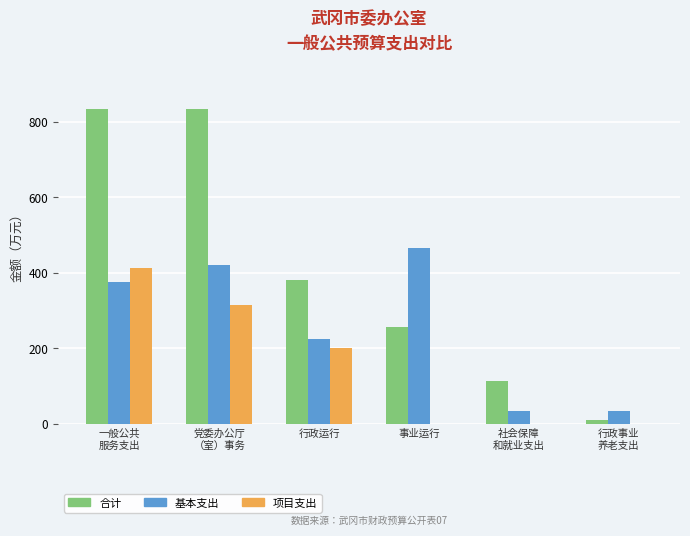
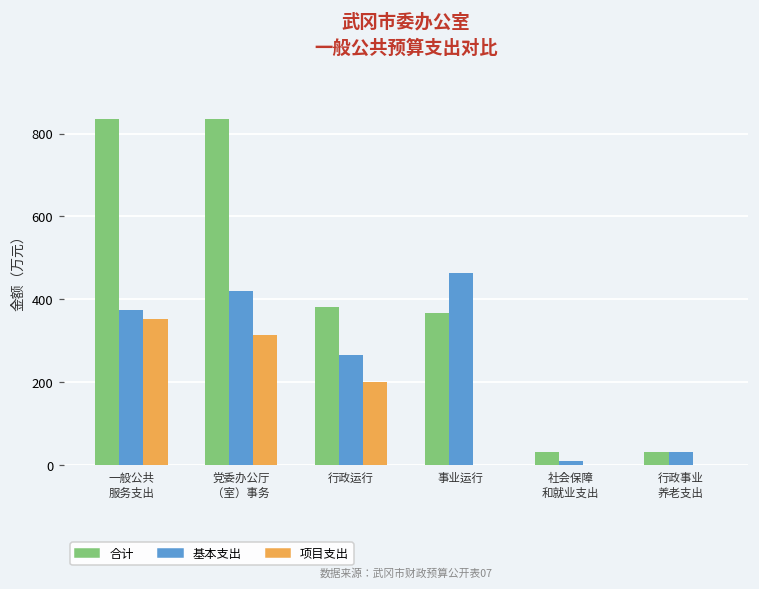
项目支出, 一般公共 服务支出: 410 -> 350
基本支出, 行政运行: 220 -> 270
合计, 事业运行: 260 -> 370
合计, 社会保障 和就业支出: 110 -> 30
基本支出, 社会保障 和就业支出: 30 -> 10
合计, 行政事业 养老支出: 10 -> 30
